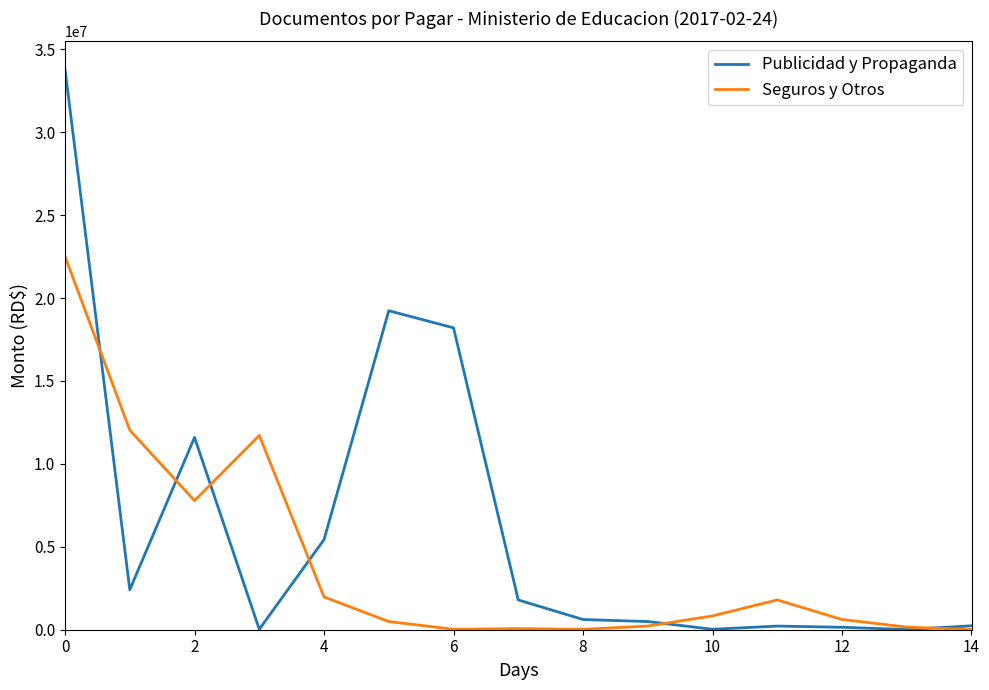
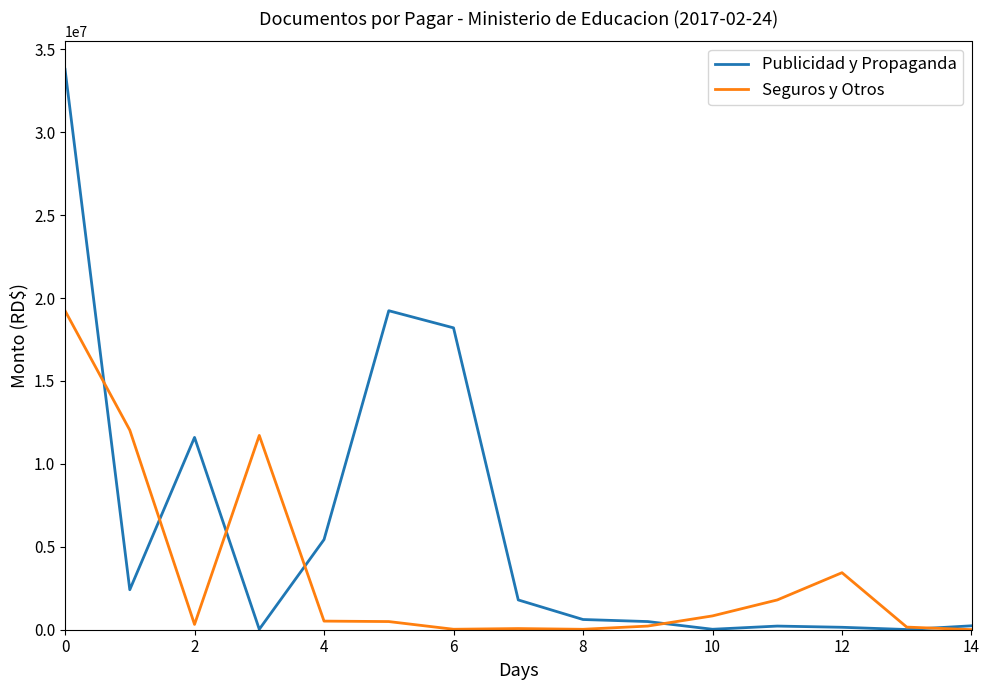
Seguros y Otros, 0: 22500000 -> 19200000
Seguros y Otros, 2: 7800000 -> 300000
Seguros y Otros, 4: 2000000 -> 500000
Seguros y Otros, 12: 600000 -> 3400000
